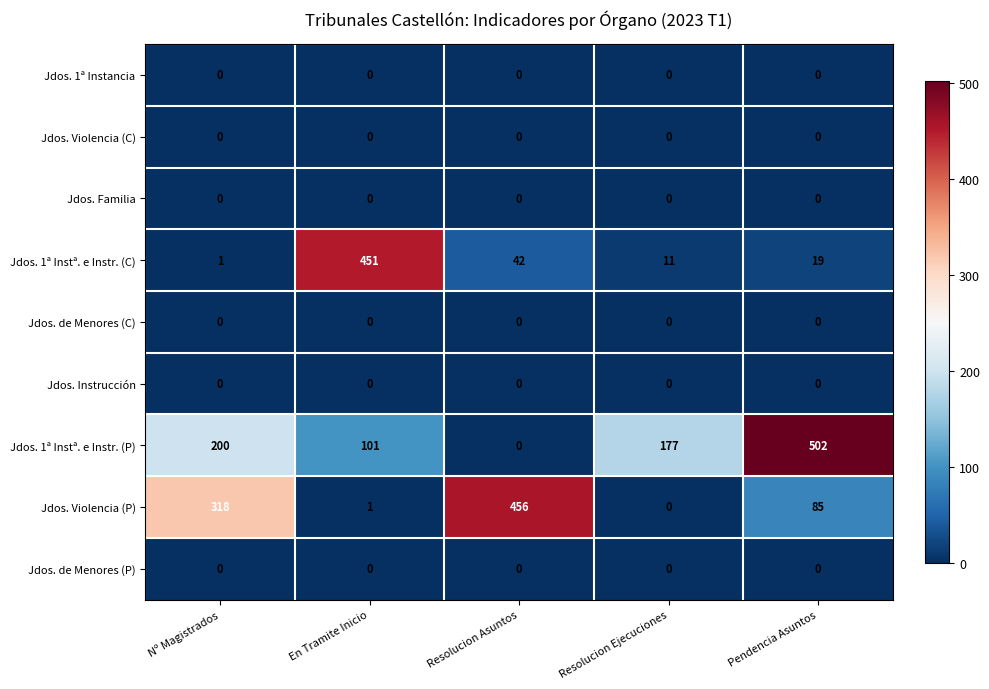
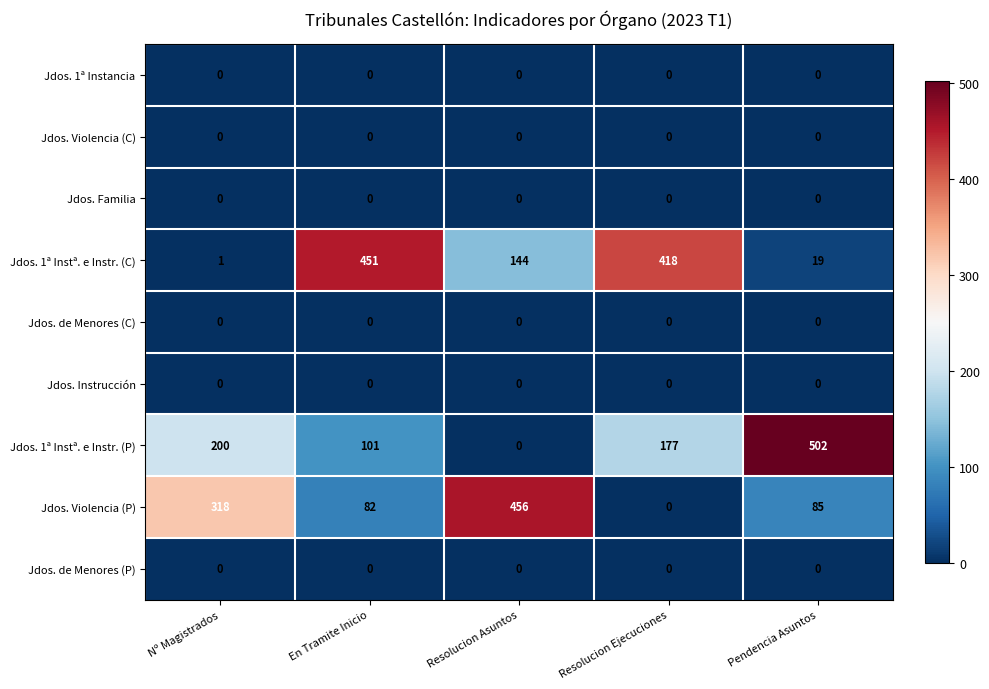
Jdos. 1ª Instª. e Instr. (C), Resolucion Asuntos: 42 -> 144
Jdos. 1ª Instª. e Instr. (C), Resolucion Ejecuciones: 11 -> 418
Jdos. Violencia (P), En Tramite Inicio: 1 -> 82
